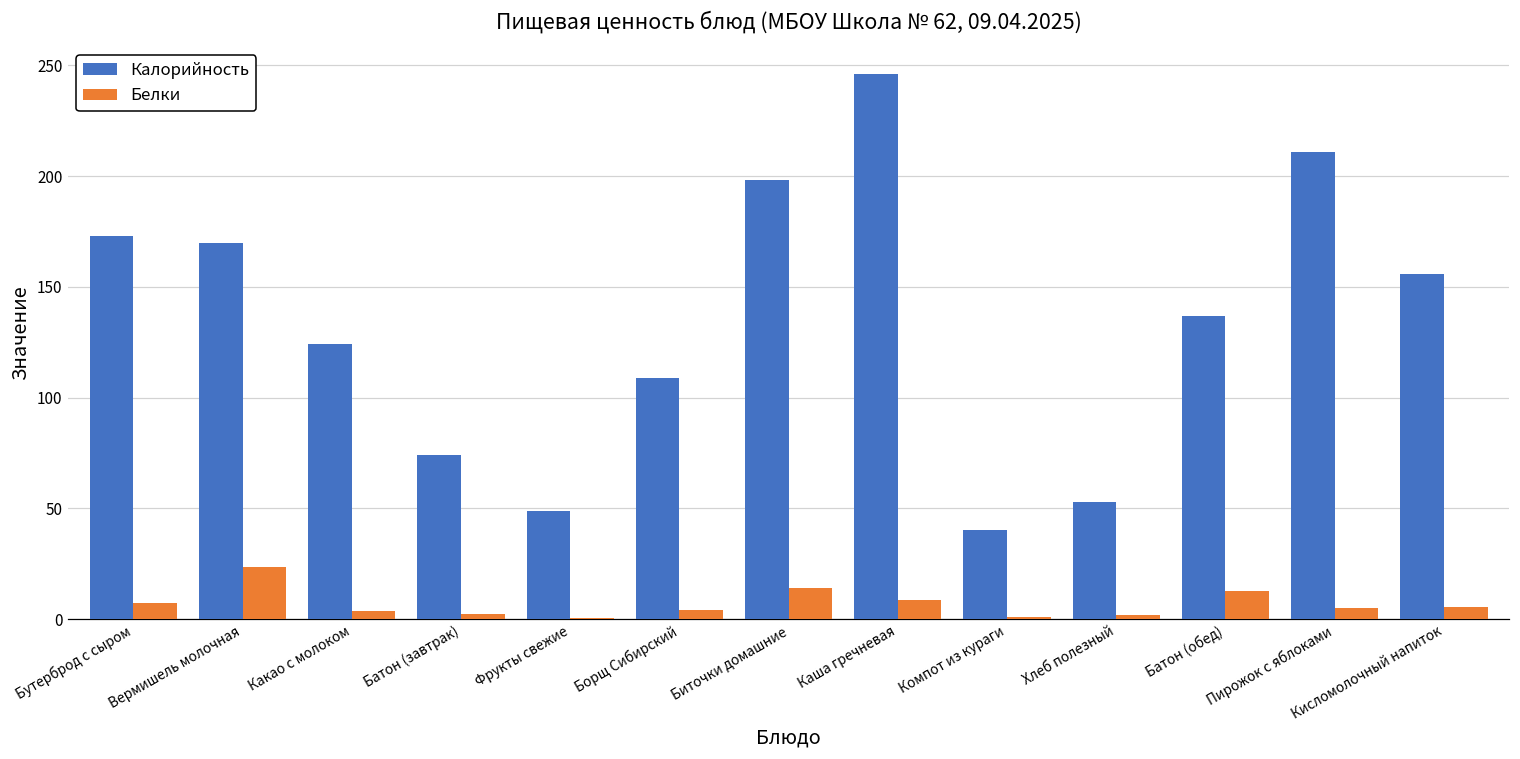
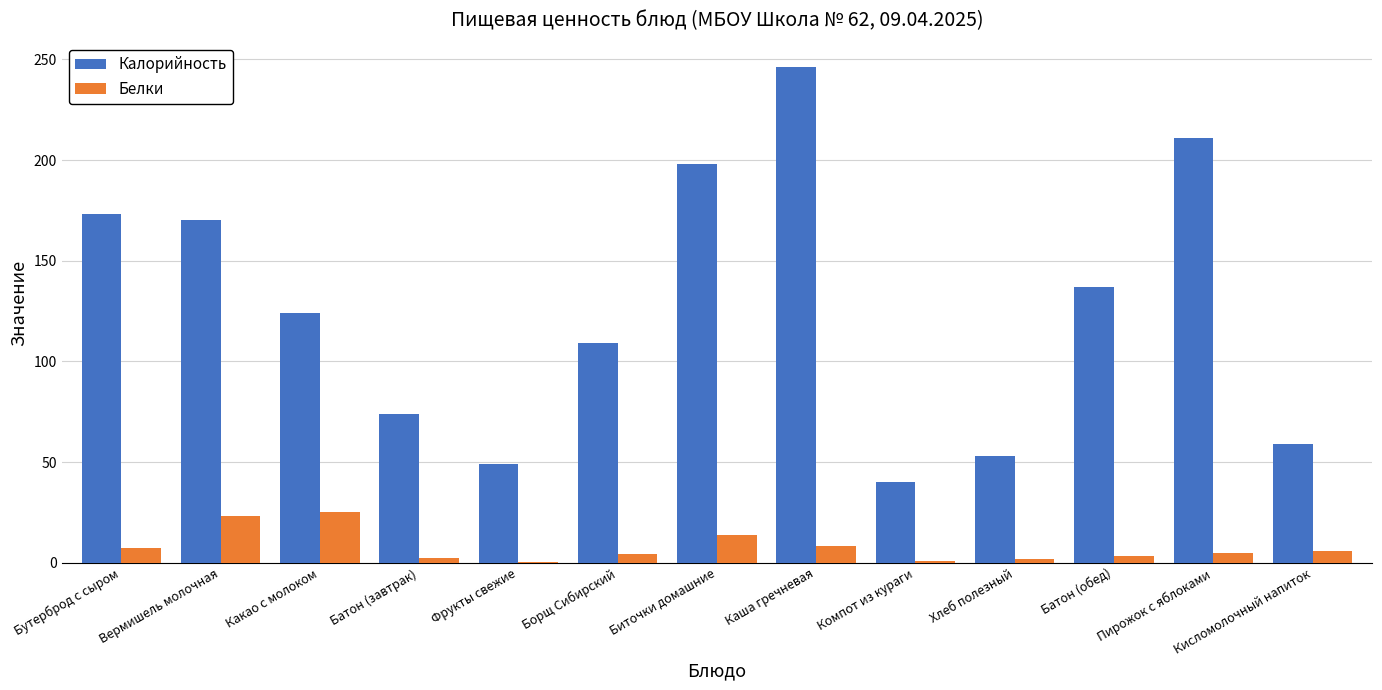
Белки, Какао с молоком: 4 -> 25
Белки, Батон (обед): 13 -> 3
Калорийность, Кисломолочный напиток: 156 -> 59
